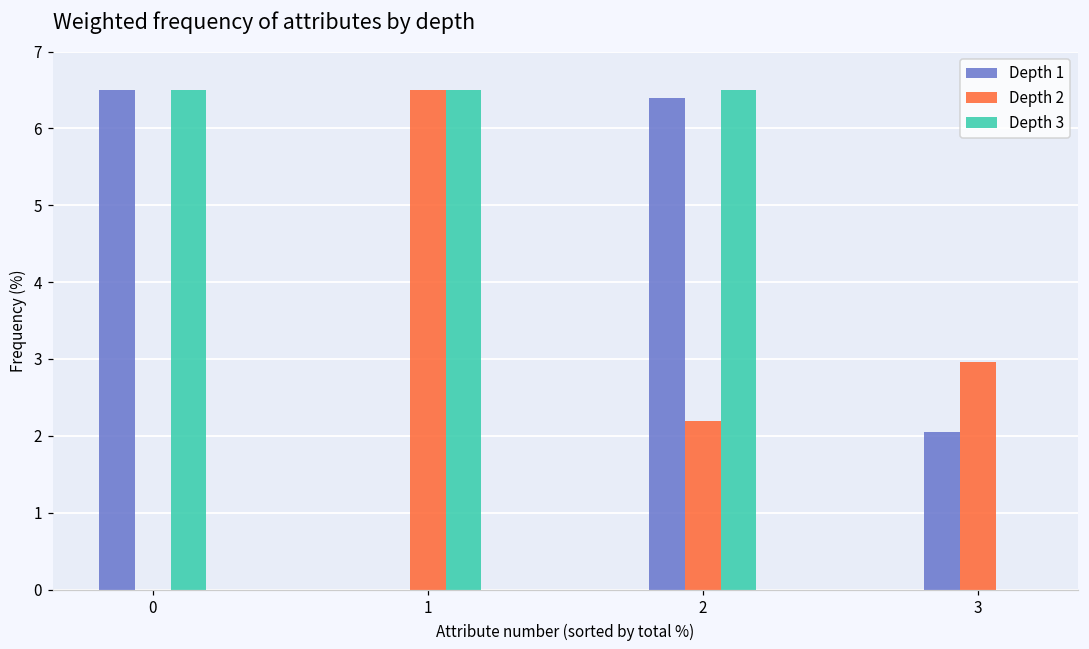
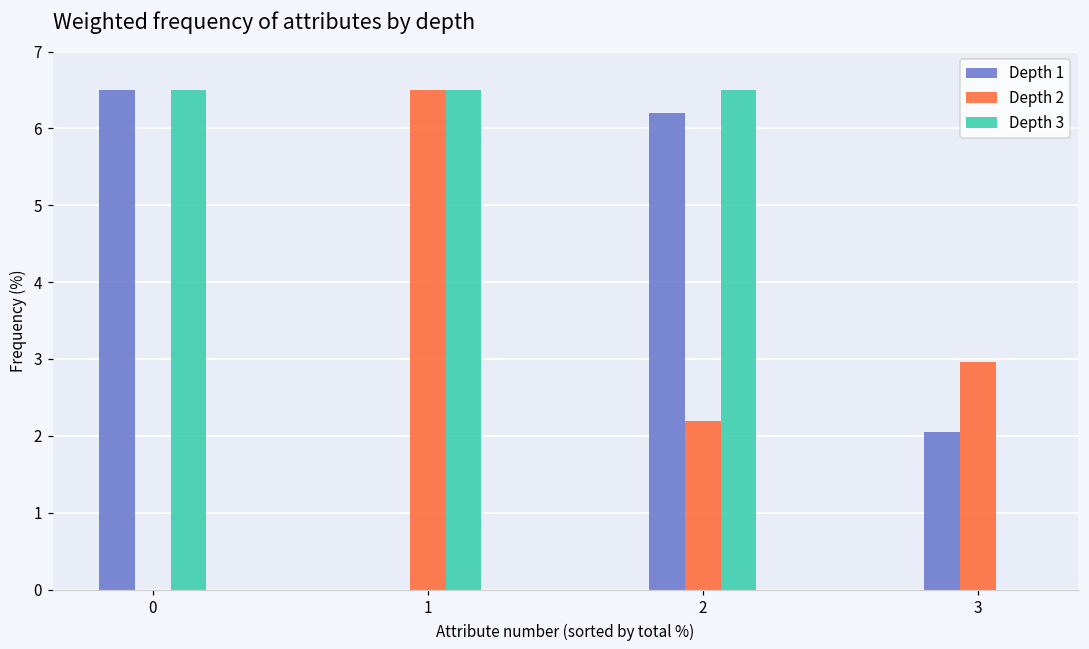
Depth 1, 2: 6.4 -> 6.2
